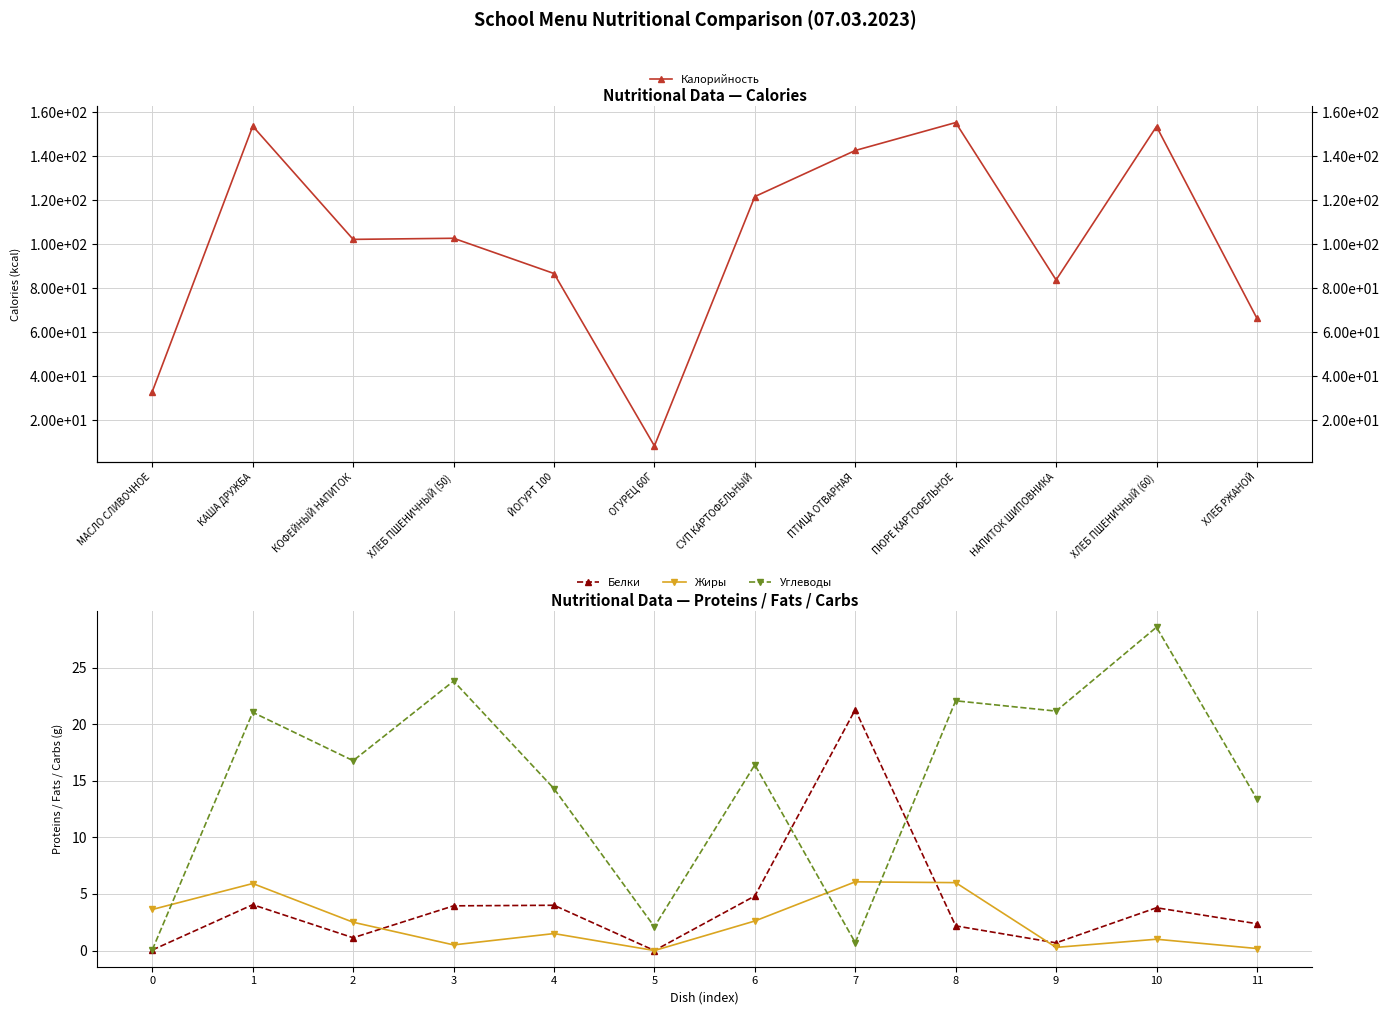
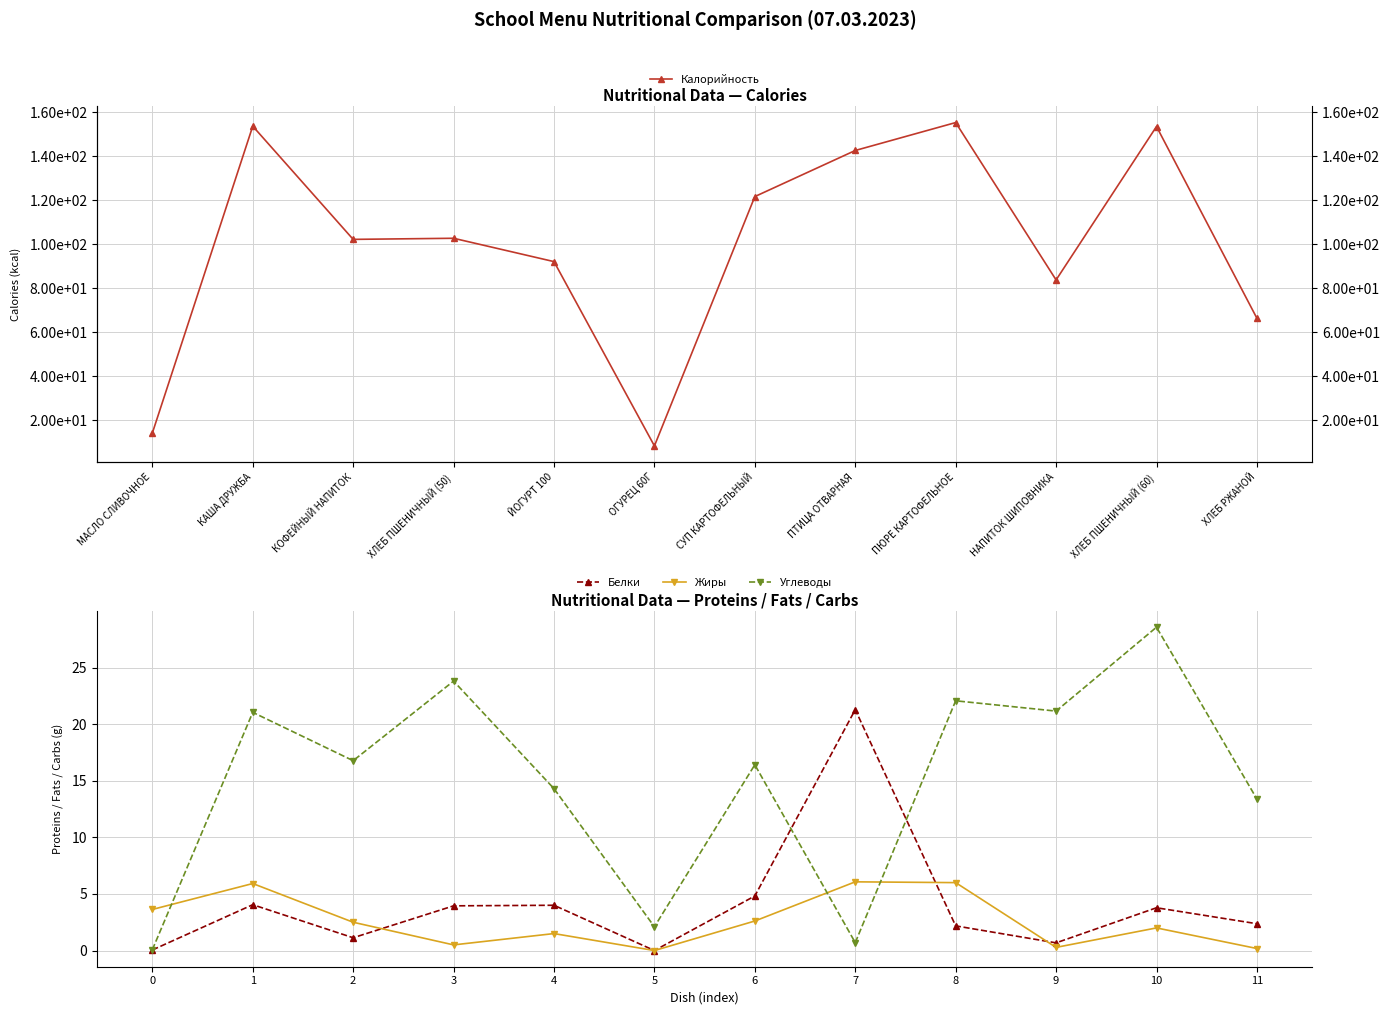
Nutritional Data — Calories, МАСЛО СЛИВОЧНОЕ: 33 -> 14
Nutritional Data — Calories, ЙОГУРТ 100: 87 -> 92
Nutritional Data — Proteins / Fats / Carbs, Жиры, 10: 1 -> 2
